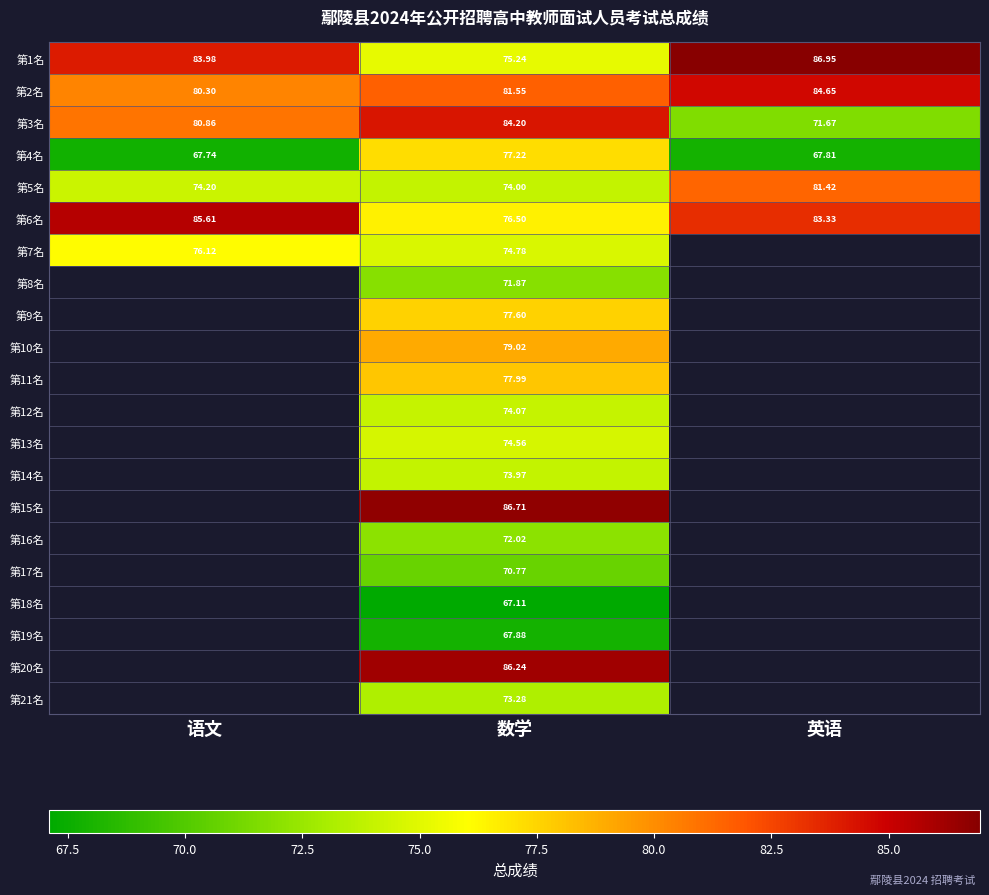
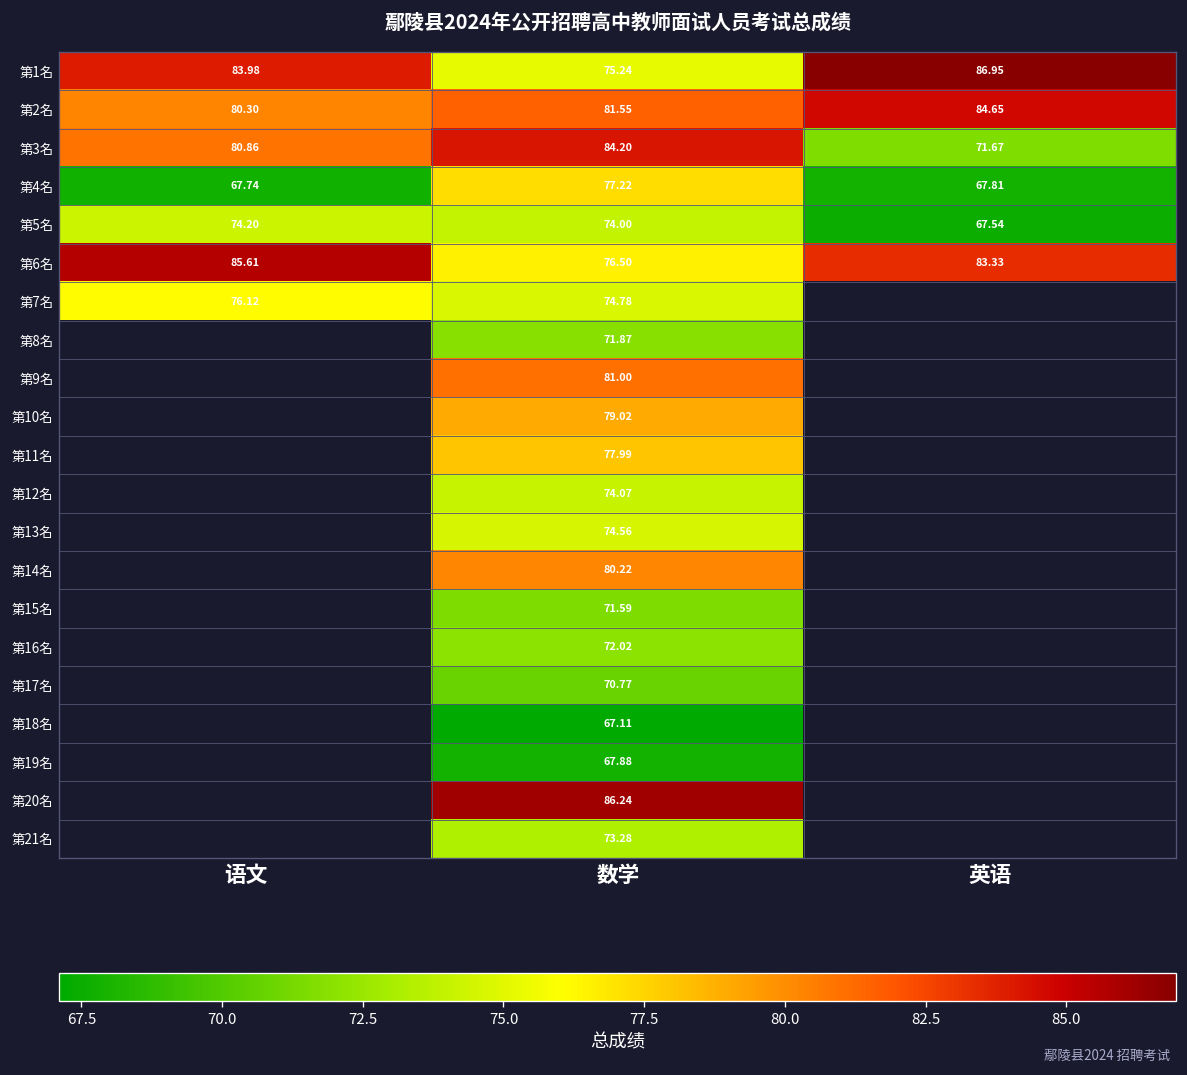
第5名, 英语: 81.42 -> 67.54
第9名, 数学: 77.60 -> 81.00
第14名, 数学: 73.97 -> 80.22
第15名, 数学: 86.71 -> 71.59
